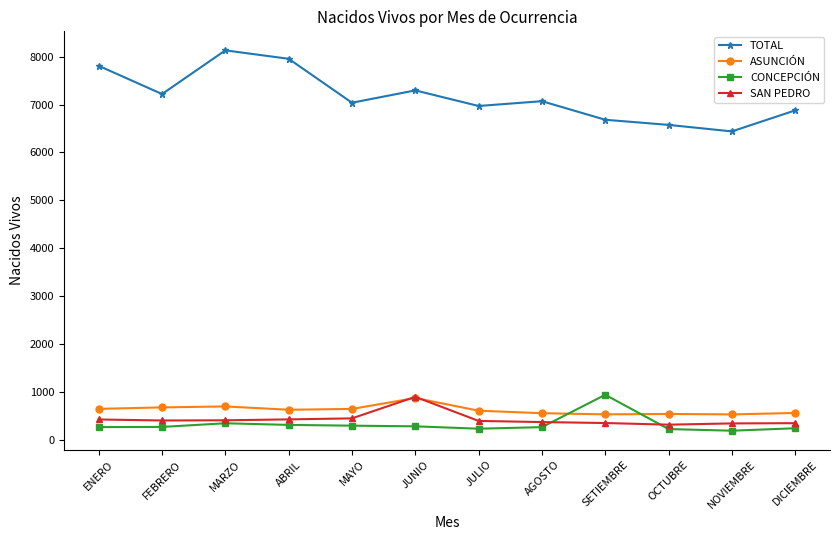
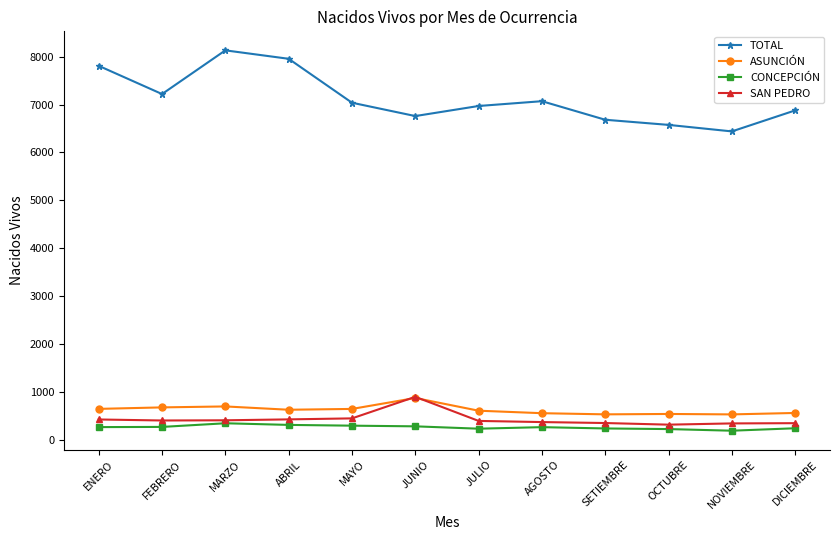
TOTAL, JUNIO: 7300 -> 6800
CONCEPCIÓN, SETIEMBRE: 900 -> 200
